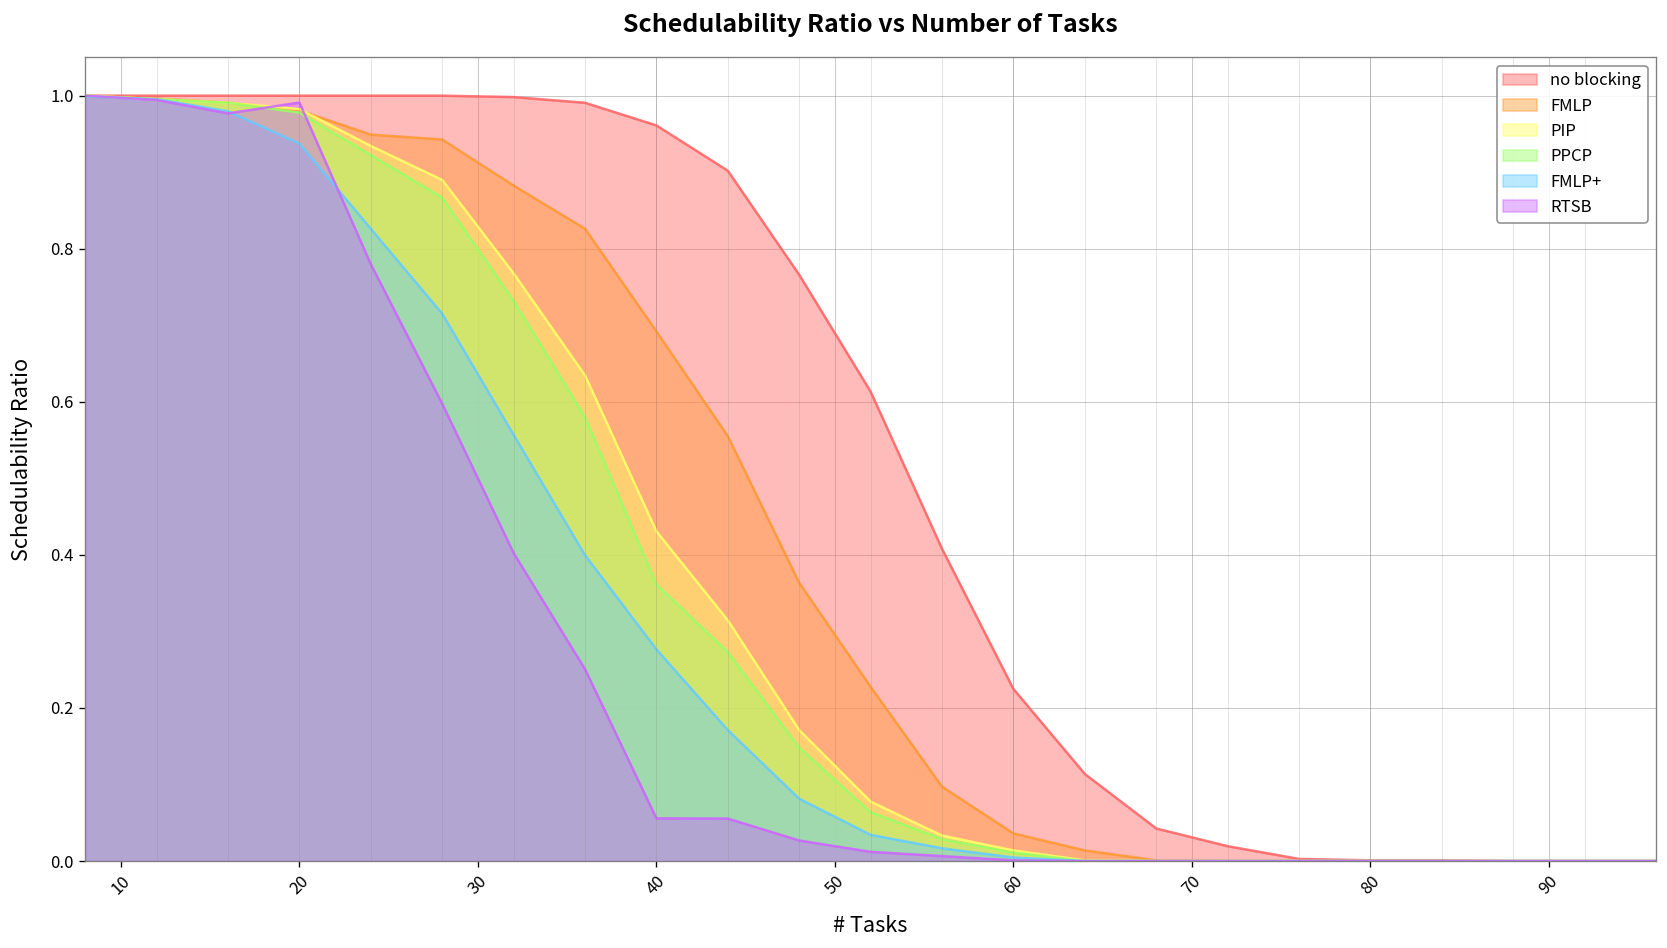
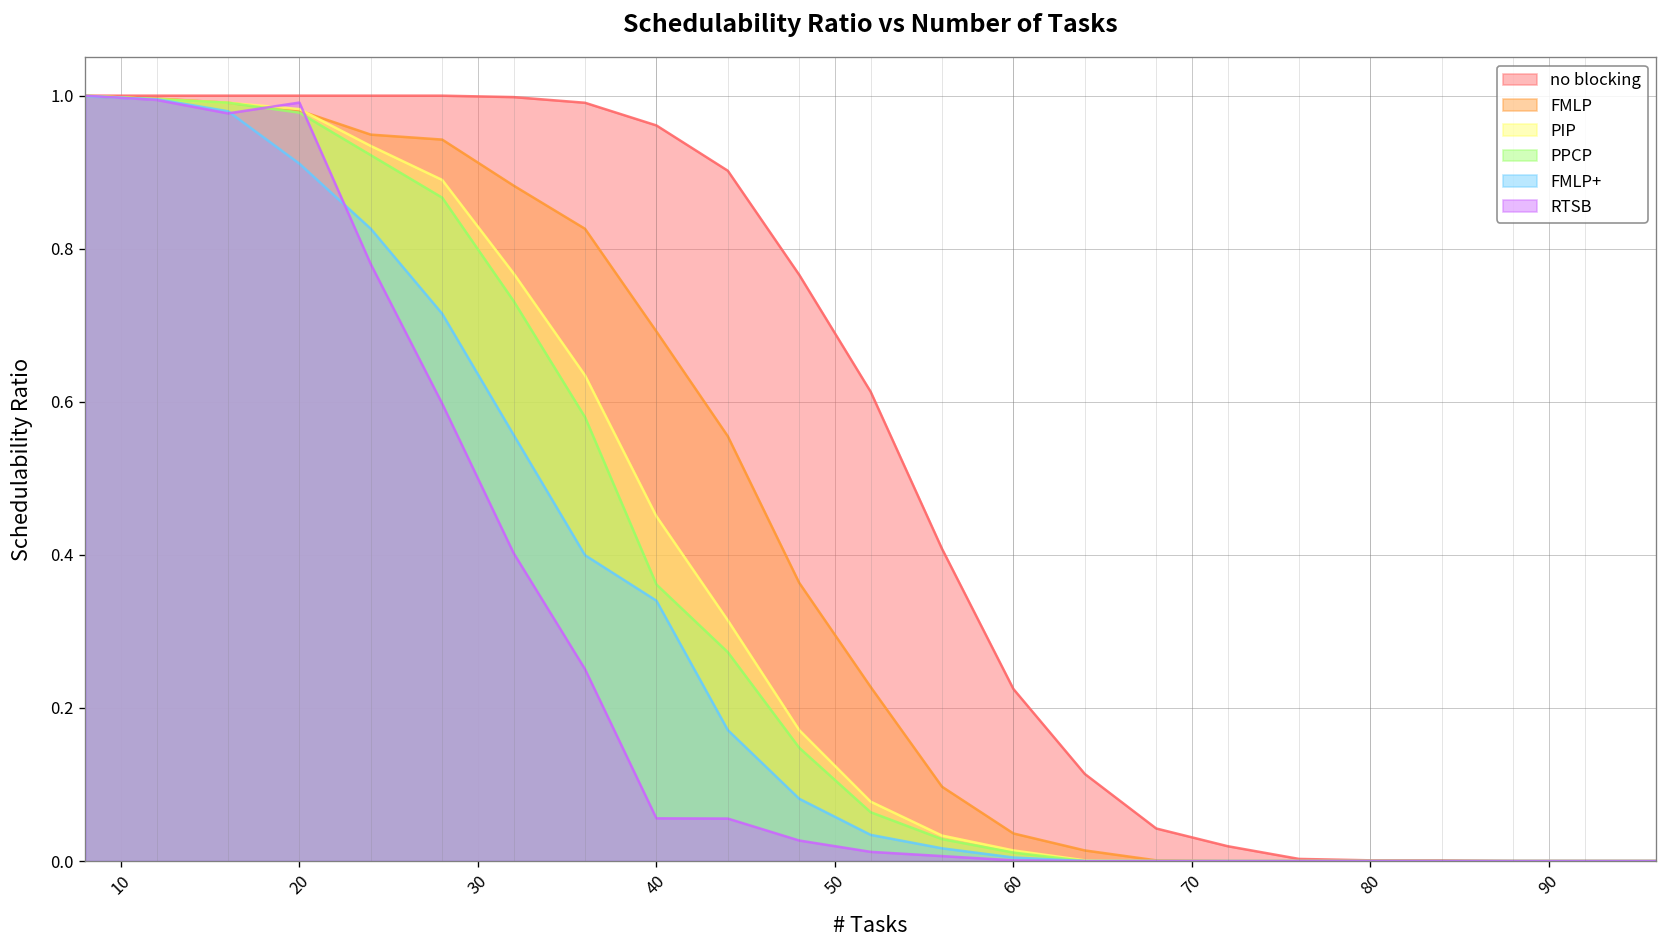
FMLP+, 20: 0.94 -> 0.91
PIP, 40: 0.43 -> 0.45
FMLP+, 40: 0.28 -> 0.34
